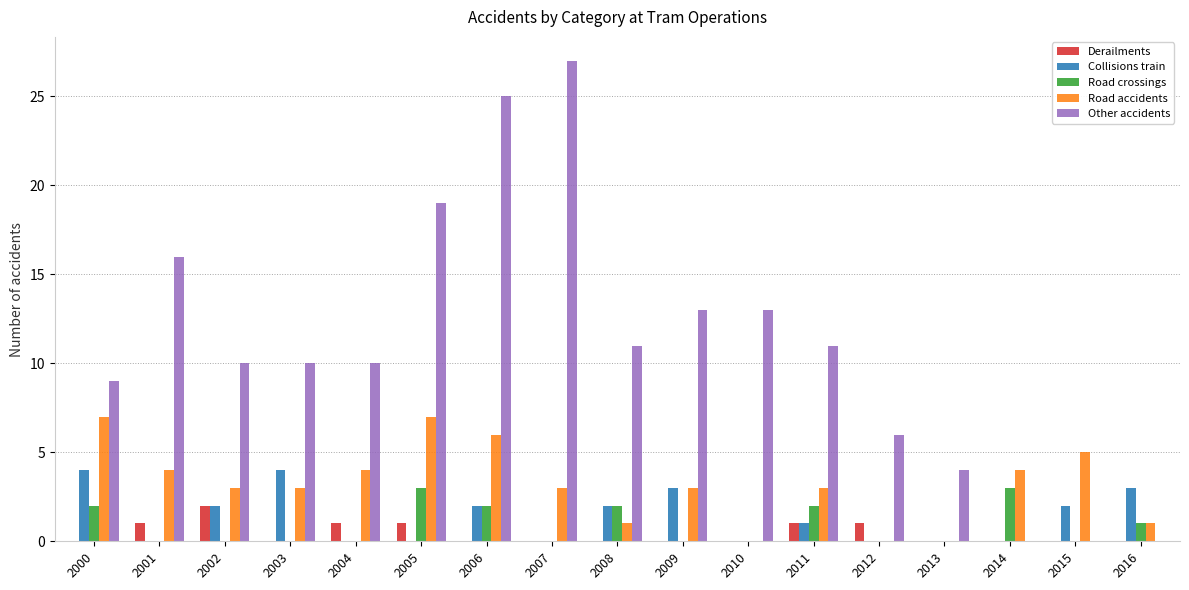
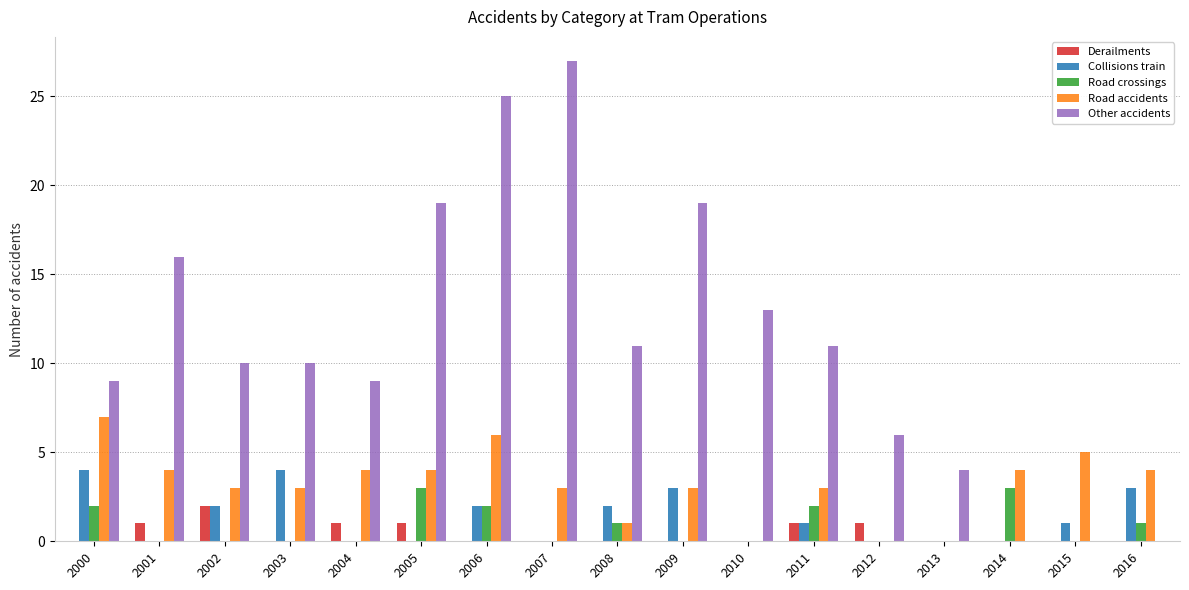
Other accidents, 2004: 10 -> 9
Road accidents, 2005: 7 -> 4
Road crossings, 2008: 2 -> 1
Other accidents, 2009: 13 -> 19
Collisions train, 2015: 2 -> 1
Road accidents, 2016: 1 -> 4
